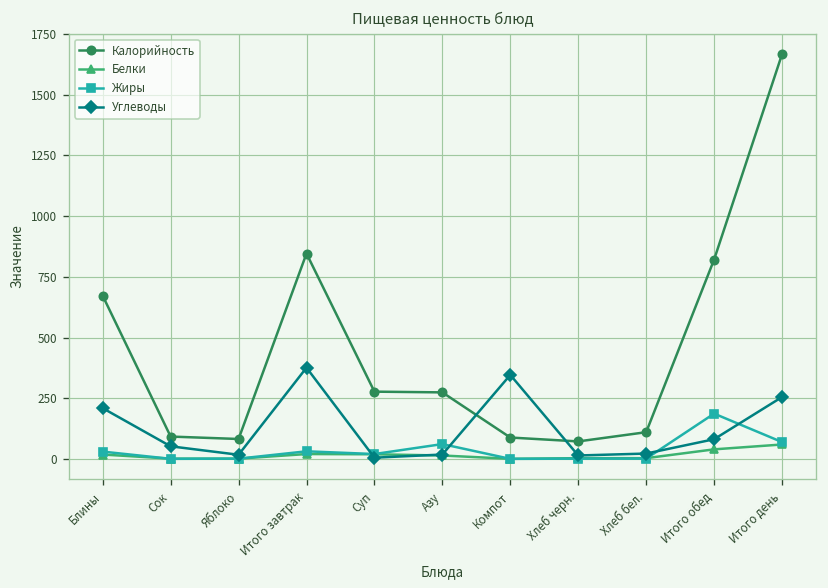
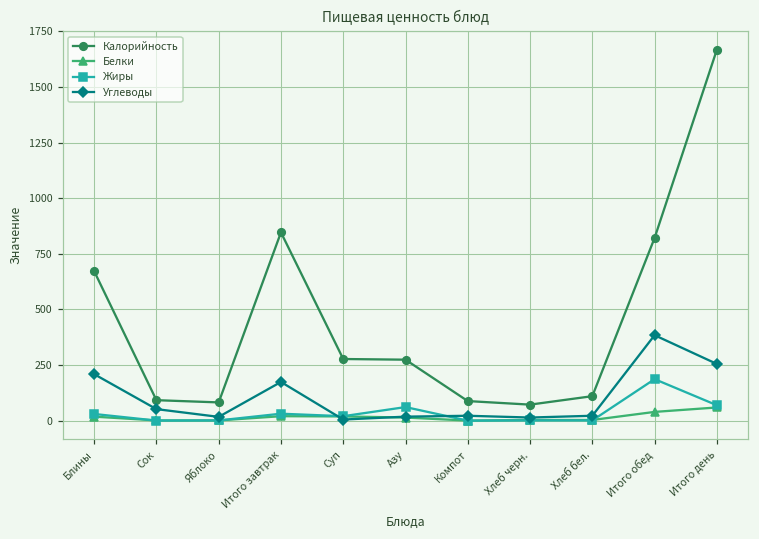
Углеводы, Итого завтрак: 380 -> 170
Углеводы, Компот: 350 -> 20
Углеводы, Итого обед: 80 -> 380
